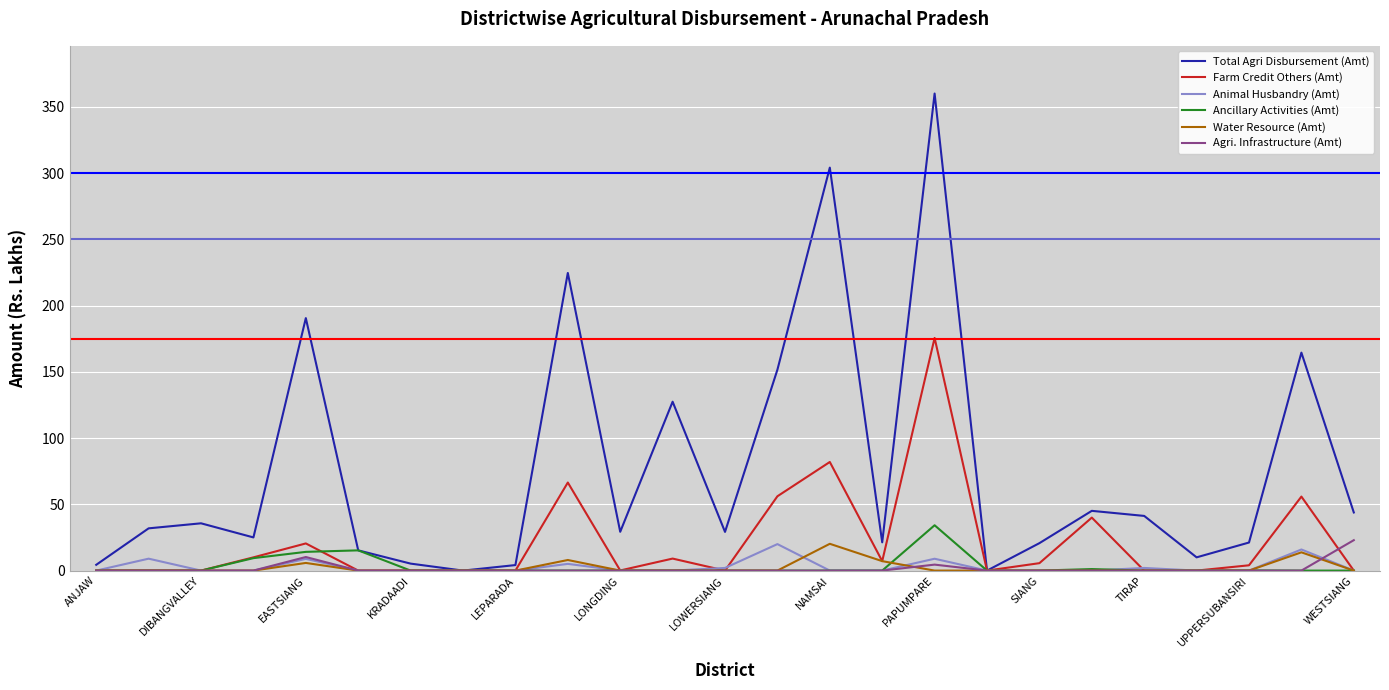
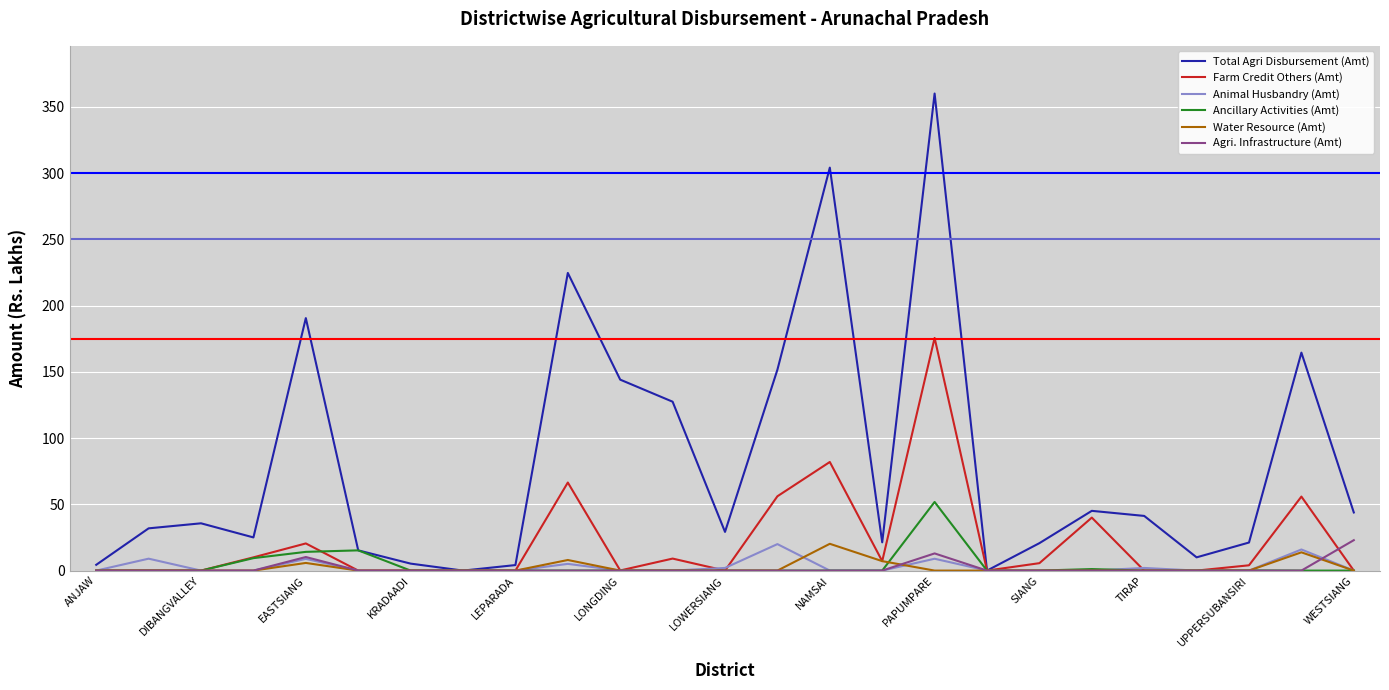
Total Agri Disbursement (Amt), LONGDING: 29 -> 144
Ancillary Activities (Amt), PAPUMPARE: 34 -> 52
Agri. Infrastructure (Amt), PAPUMPARE: 5 -> 13
